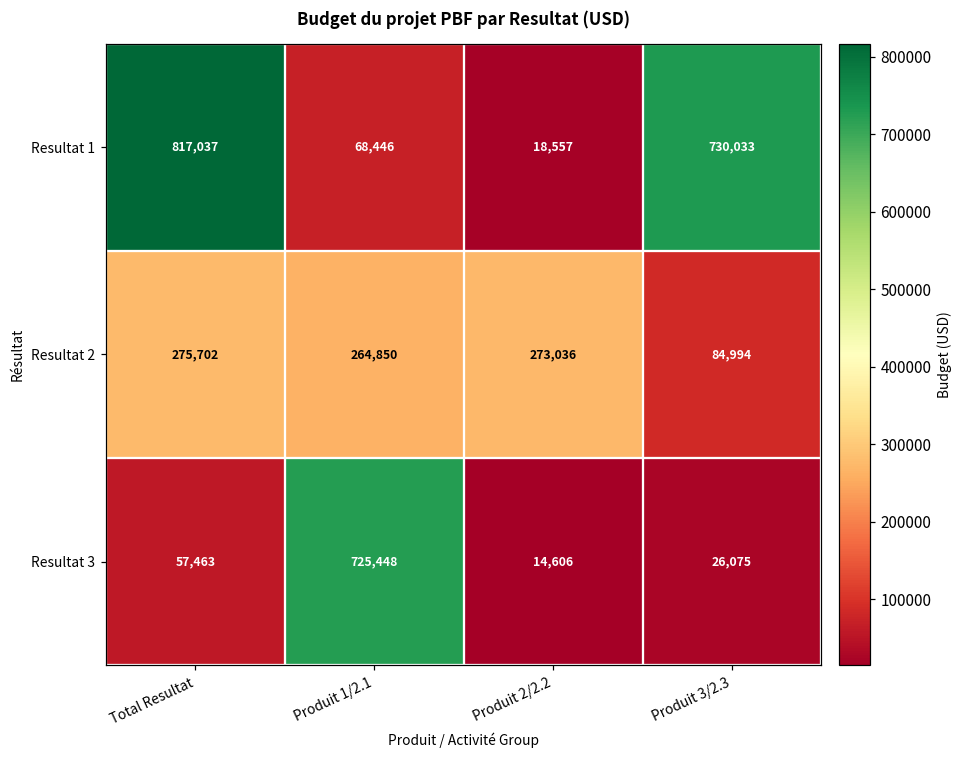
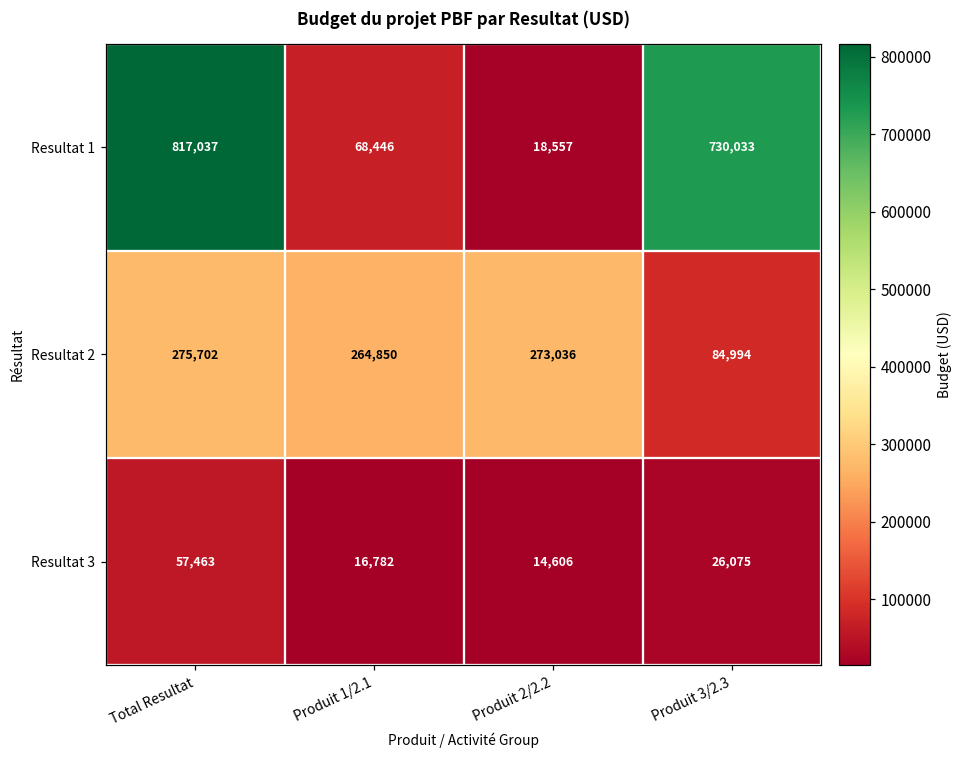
Resultat 3, Produit 1/2.1: 725,448 -> 16,782
